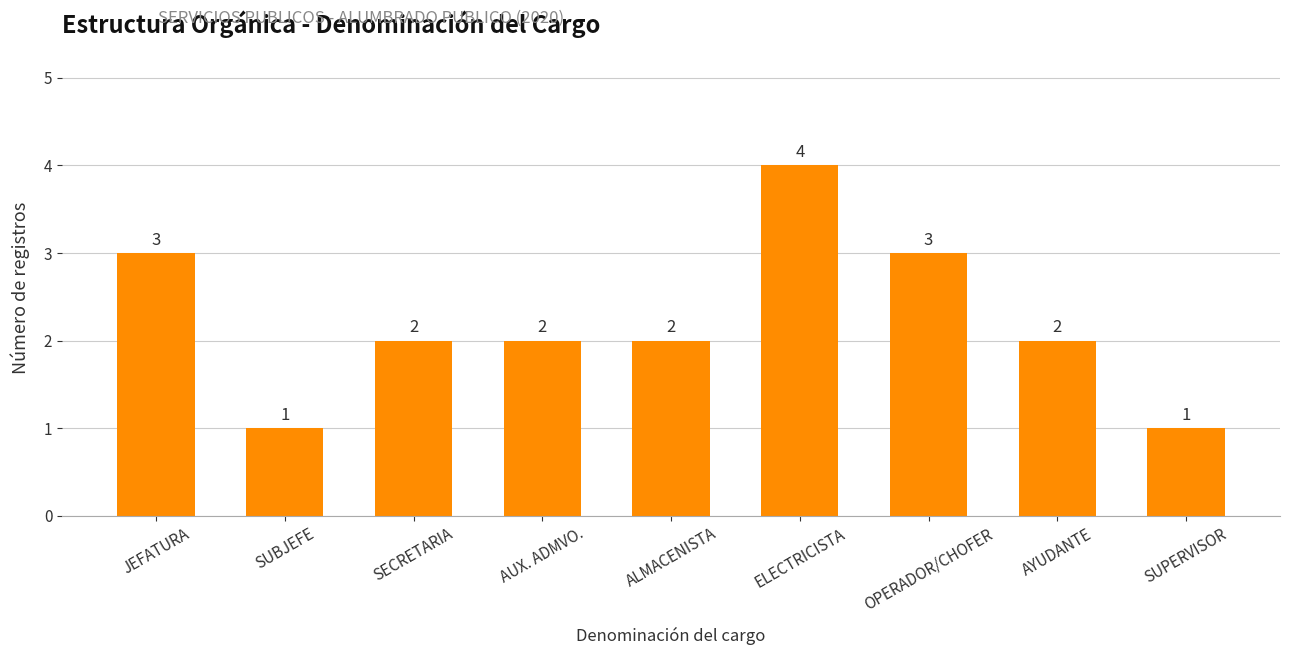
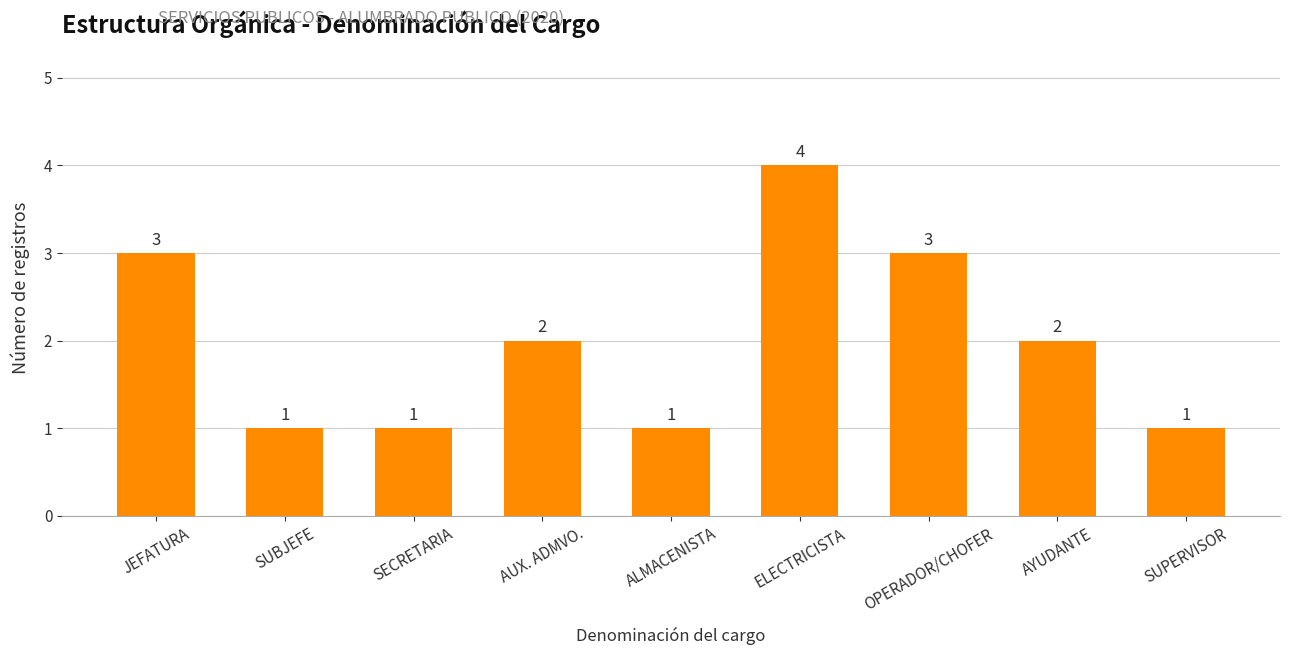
SECRETARIA: 2 -> 1
ALMACENISTA: 2 -> 1
